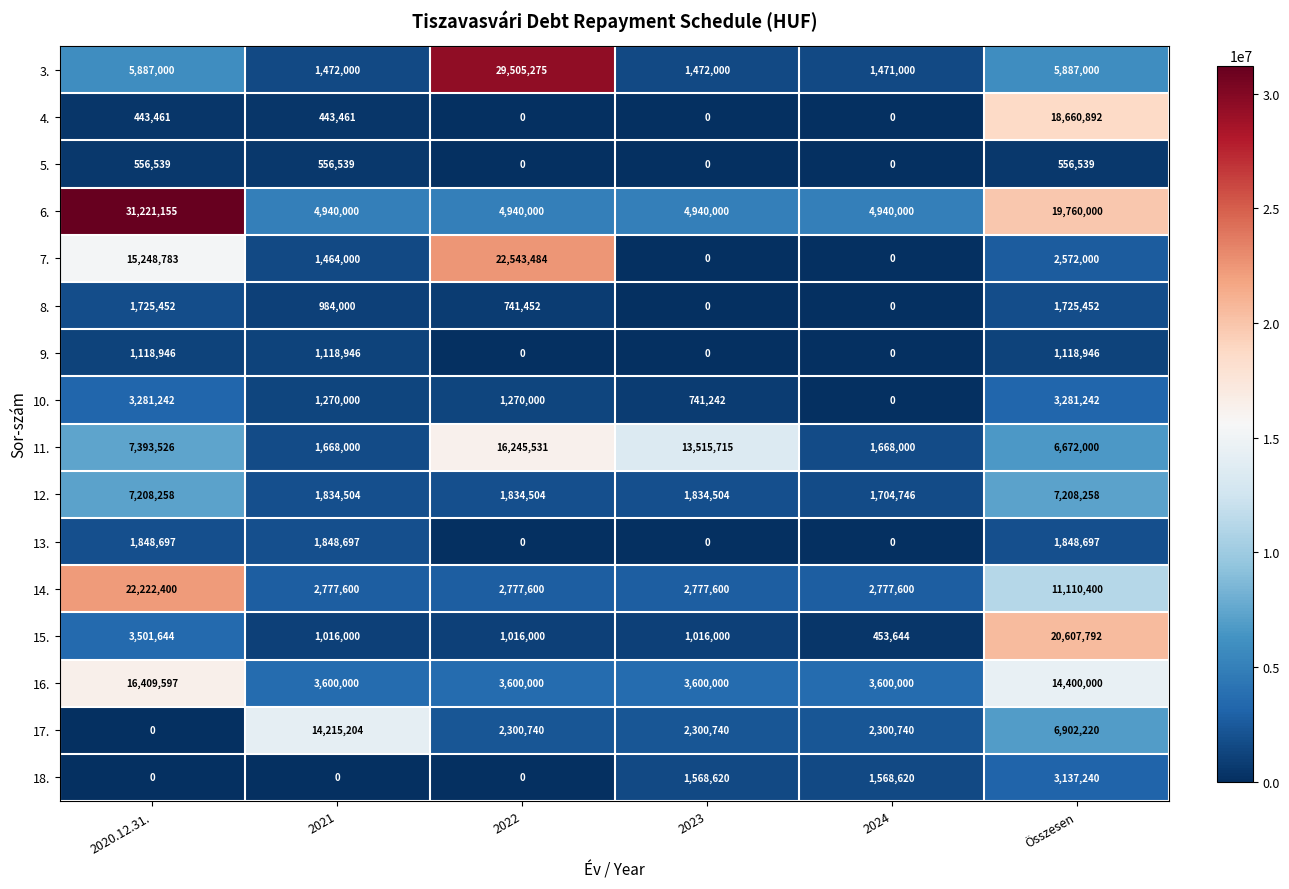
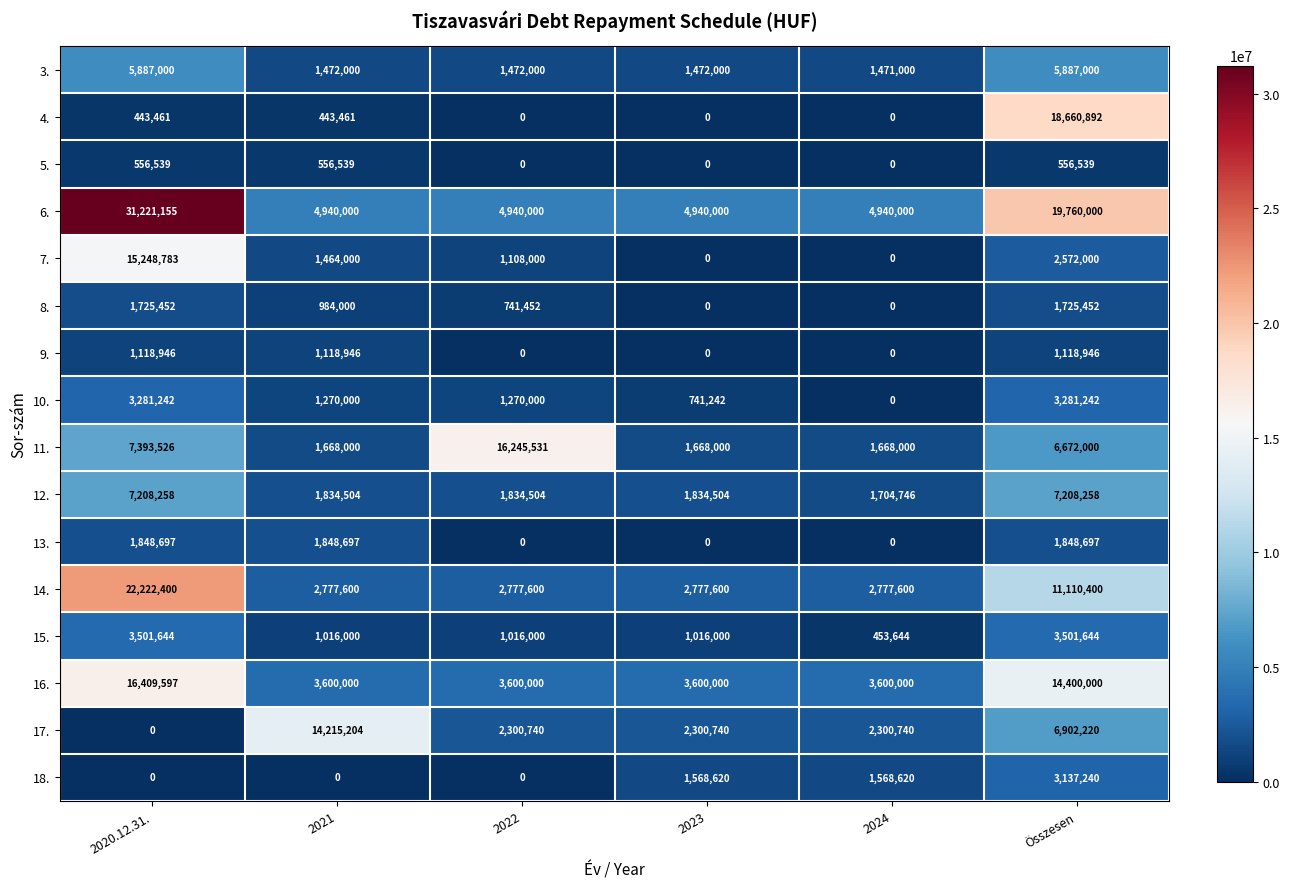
3., 2022: 29,505,275 -> 1,472,000
7., 2022: 22,543,484 -> 1,108,000
11., 2023: 13,515,715 -> 1,668,000
15., Összesen: 20,607,792 -> 3,501,644
